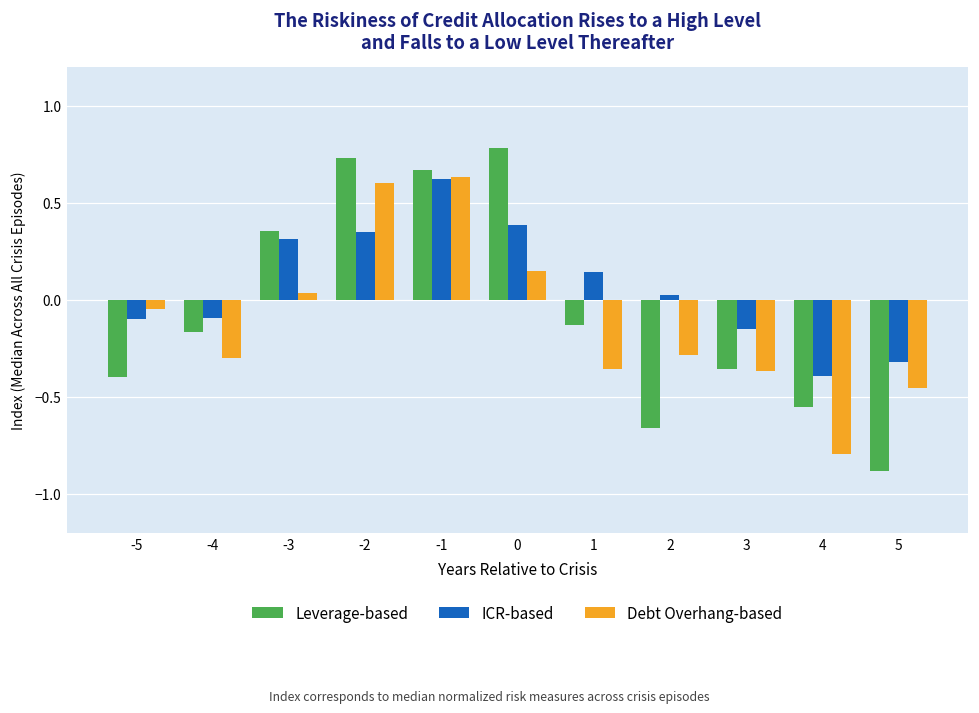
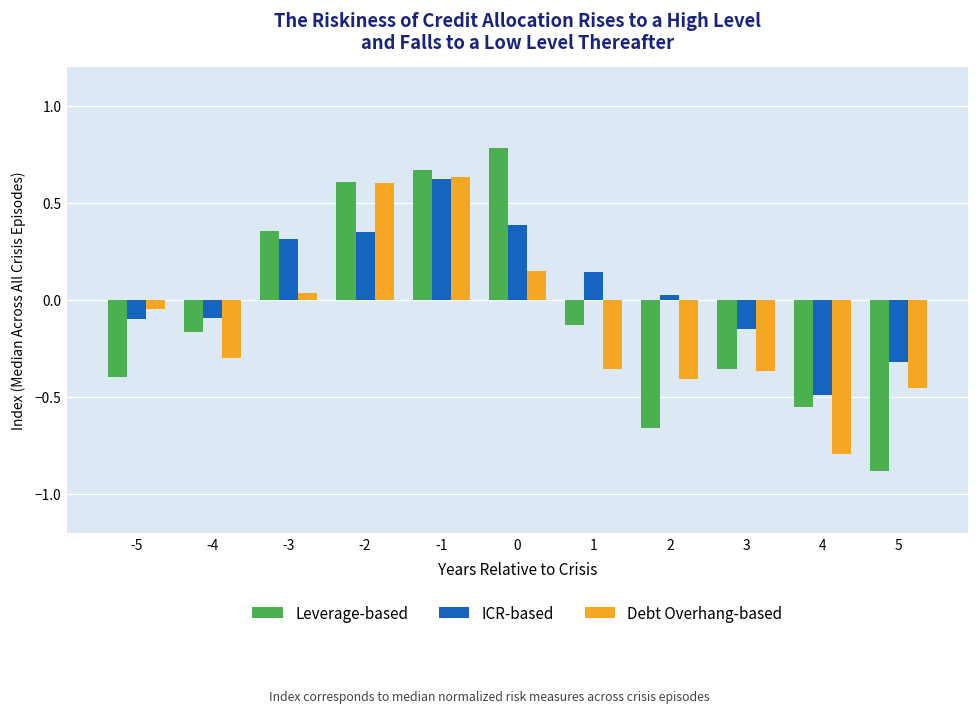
Leverage-based, -2: 0.73 -> 0.61
Debt Overhang-based, 2: -0.29 -> -0.41
ICR-based, 4: -0.39 -> -0.49
